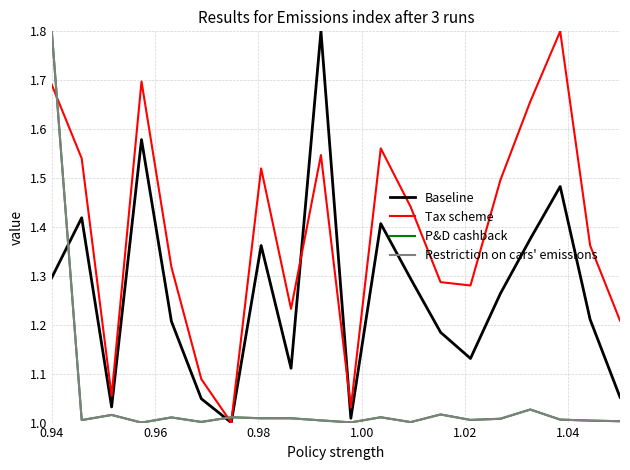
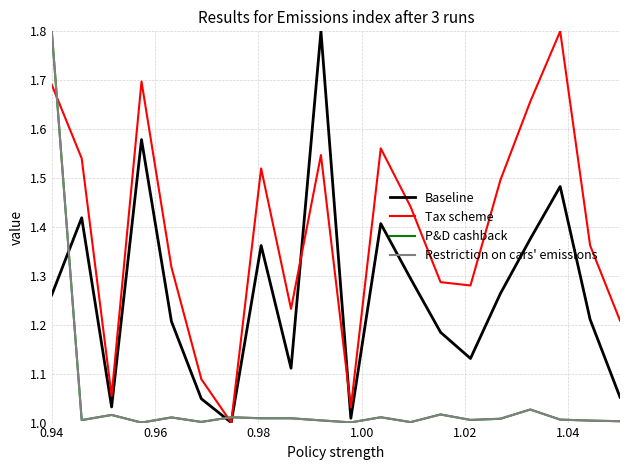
Baseline, 0.94: 1.30 -> 1.26
